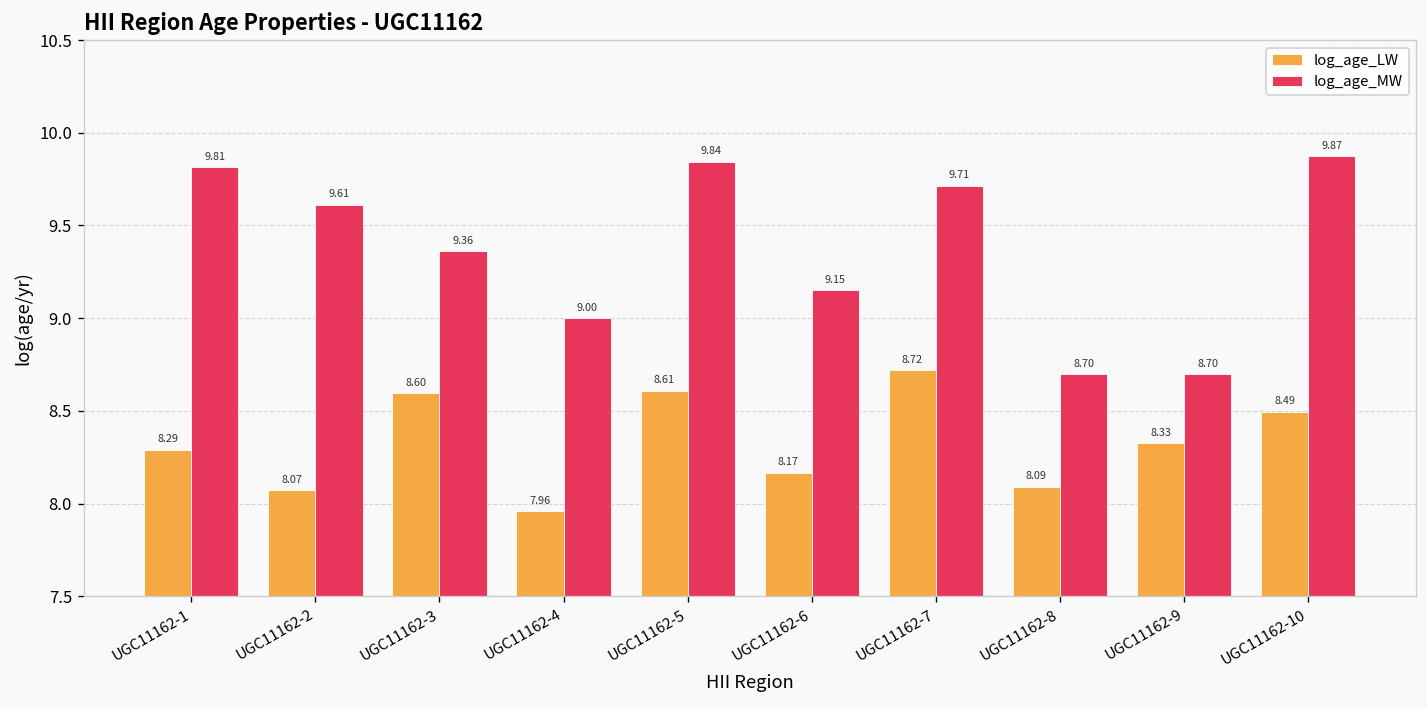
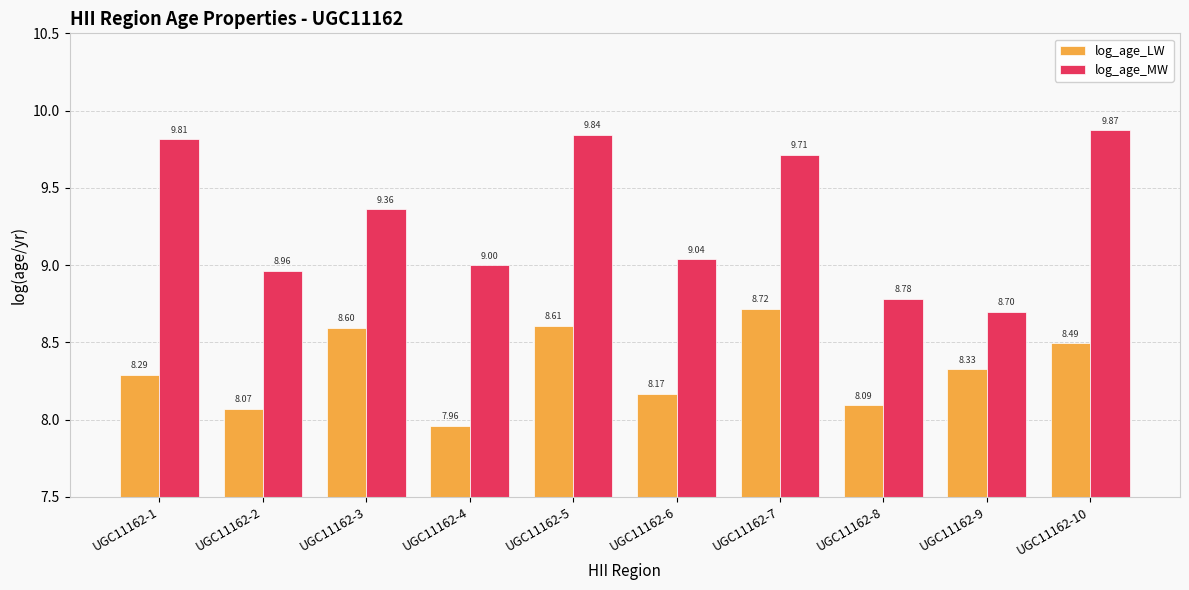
log_age_MW, UGC11162-2: 9.61 -> 8.96
log_age_MW, UGC11162-6: 9.15 -> 9.04
log_age_MW, UGC11162-8: 8.70 -> 8.78
